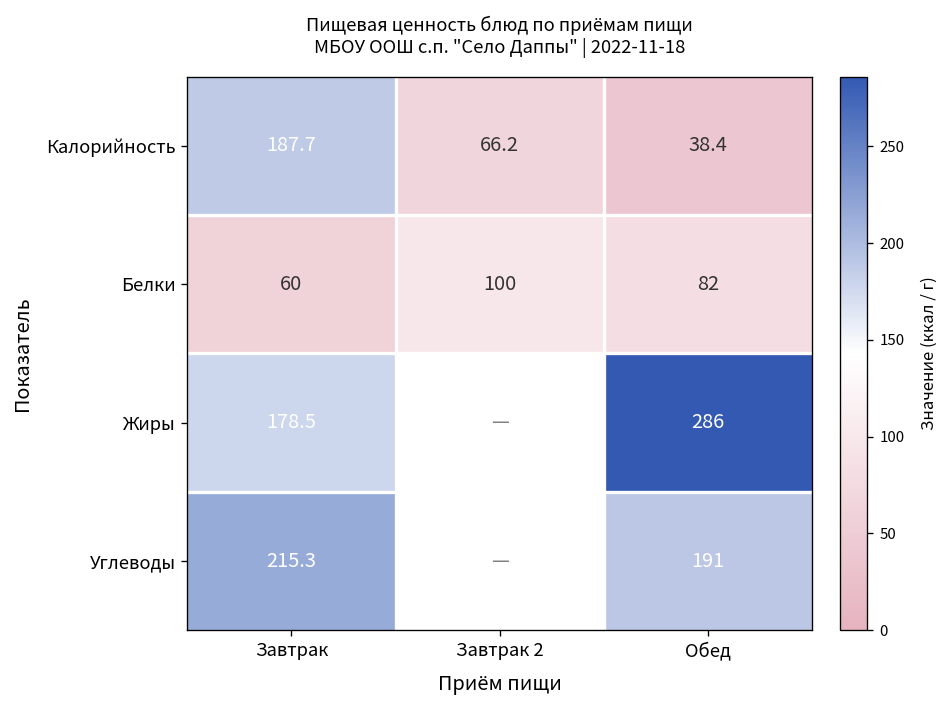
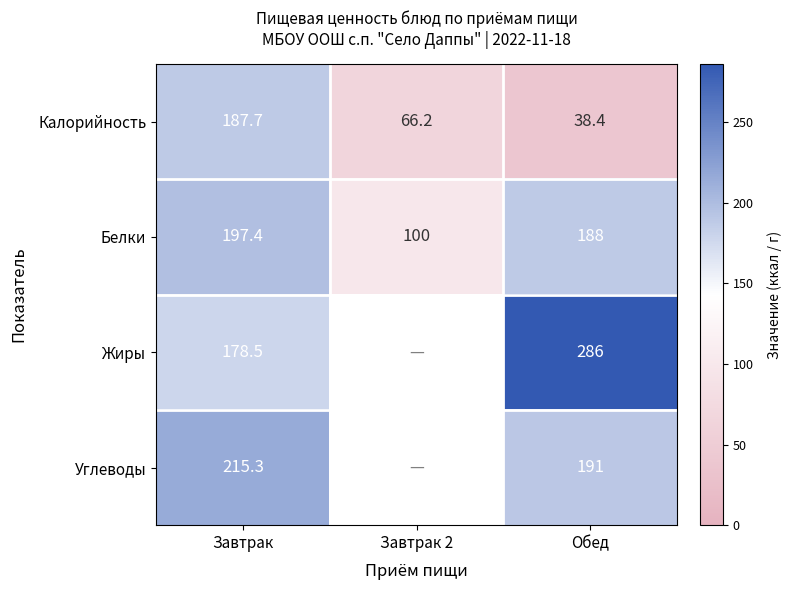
Белки, Завтрак: 60 -> 197.4
Белки, Обед: 82 -> 188
